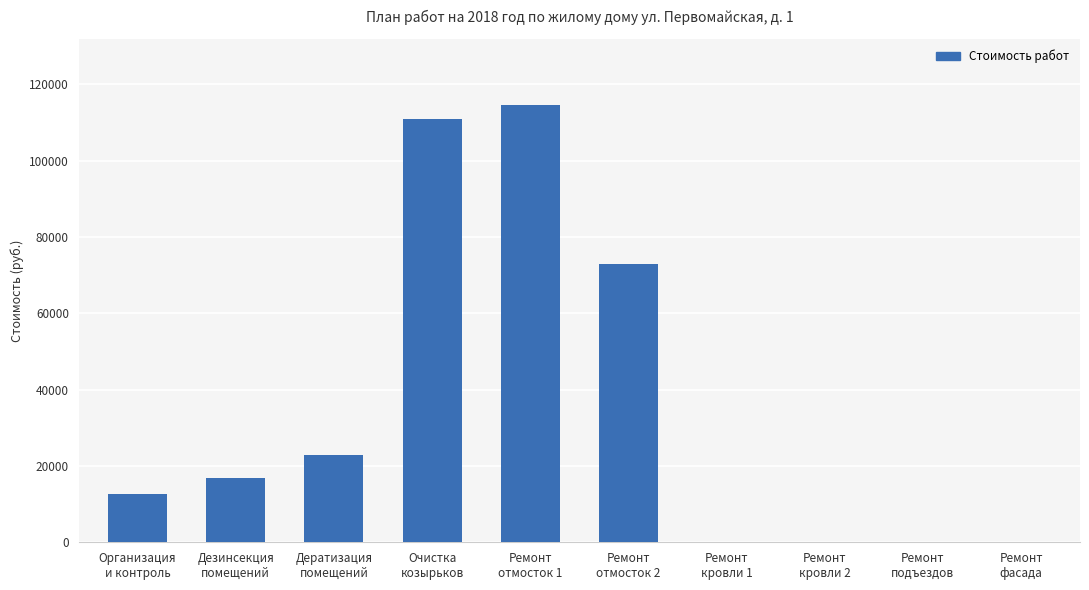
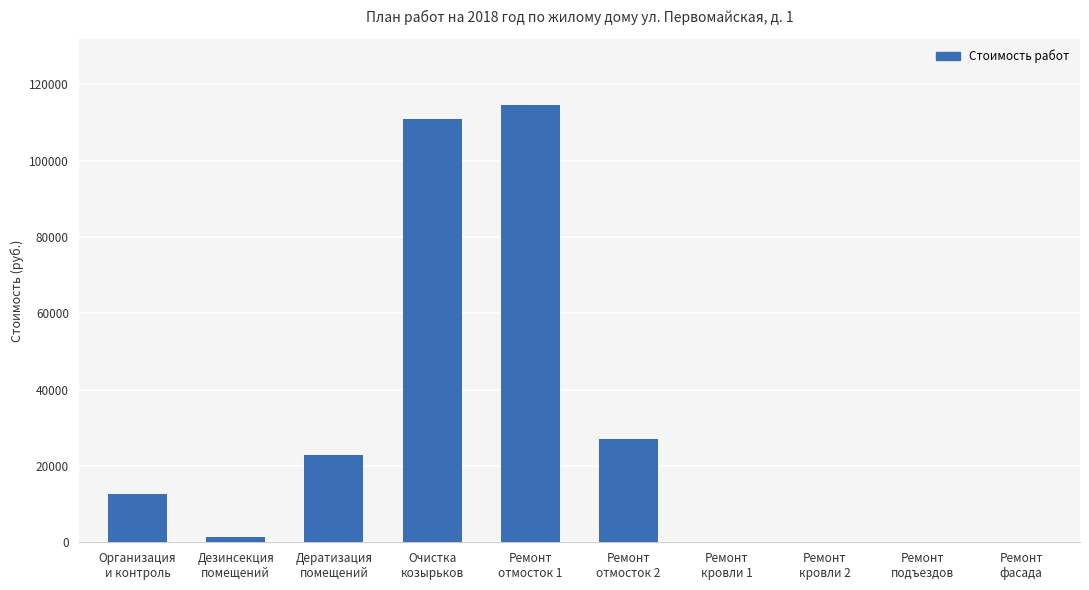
Дезинсекция помещений: 17000 -> 1000
Ремонт отмосток 2: 73000 -> 27000
